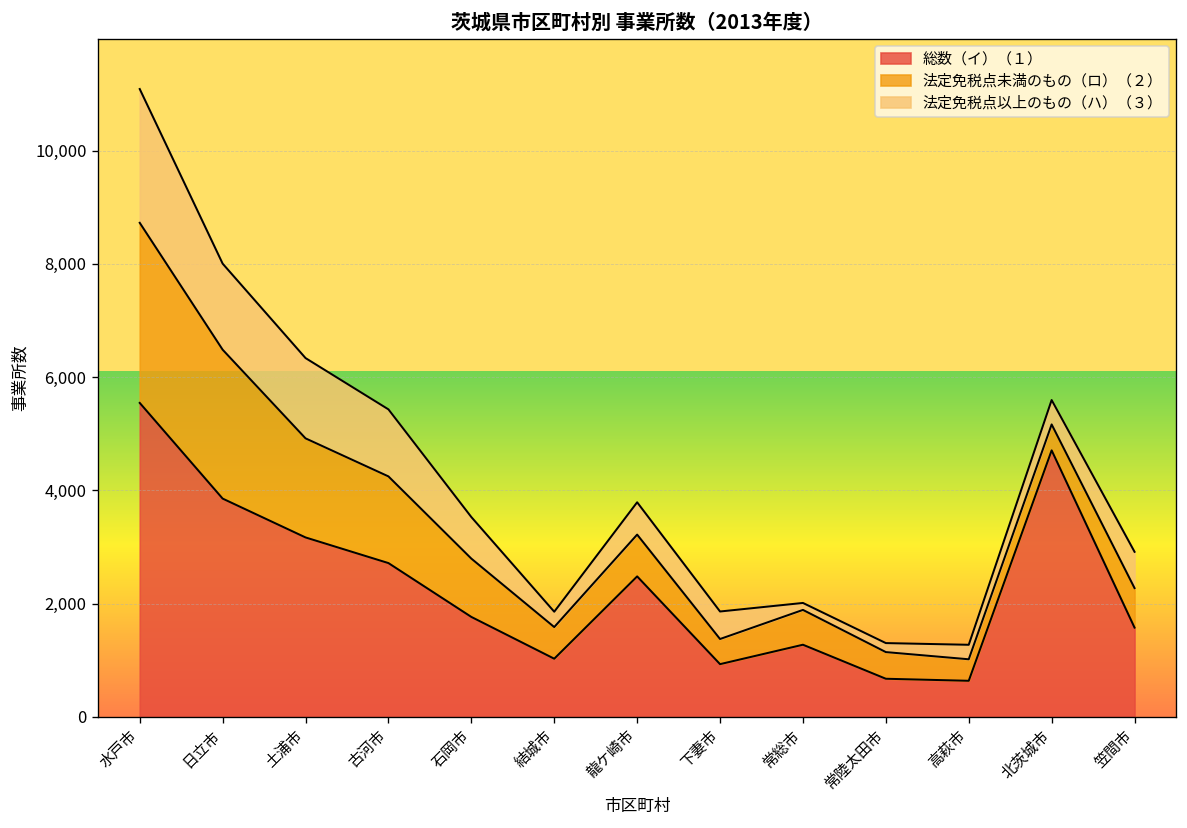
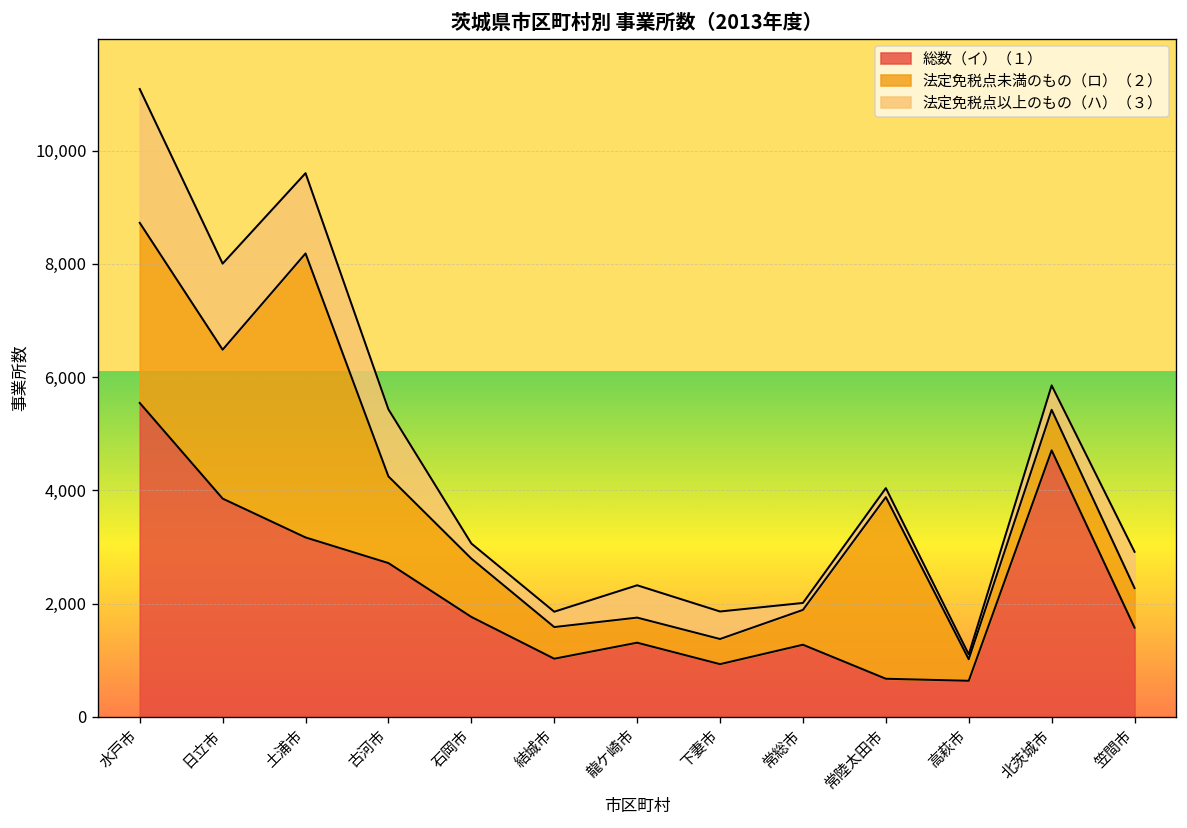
法定免税点未満のもの（ロ）（２）, 土浦市: 1,800 -> 5,000
法定免税点以上のもの（ハ）（３）, 石岡市: 700 -> 300
総数（イ）（１）, 龍ケ崎市: 2,500 -> 1,300
法定免税点未満のもの（ロ）（２）, 龍ケ崎市: 700 -> 400
法定免税点未満のもの（ロ）（２）, 常陸太田市: 500 -> 3,200
法定免税点以上のもの（ハ）（３）, 高萩市: 300 -> 100
法定免税点未満のもの（ロ）（２）, 北茨城市: 500 -> 700
